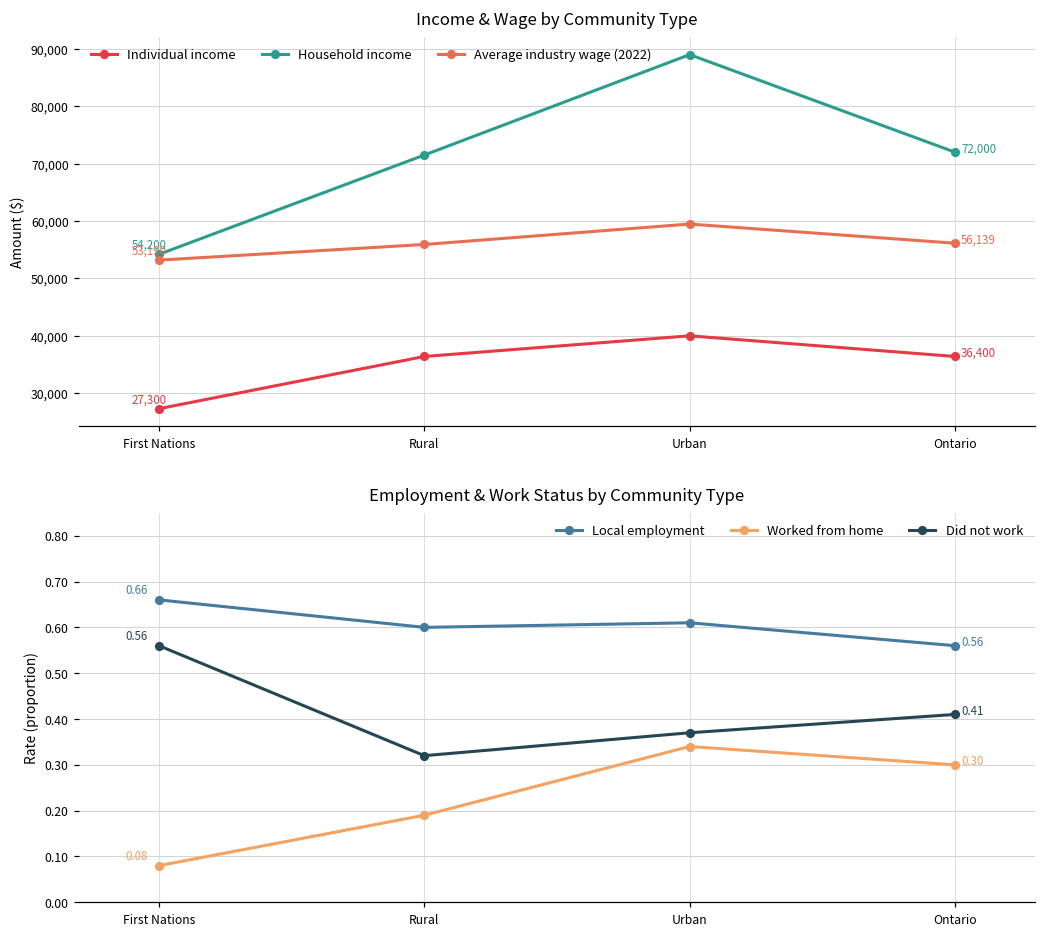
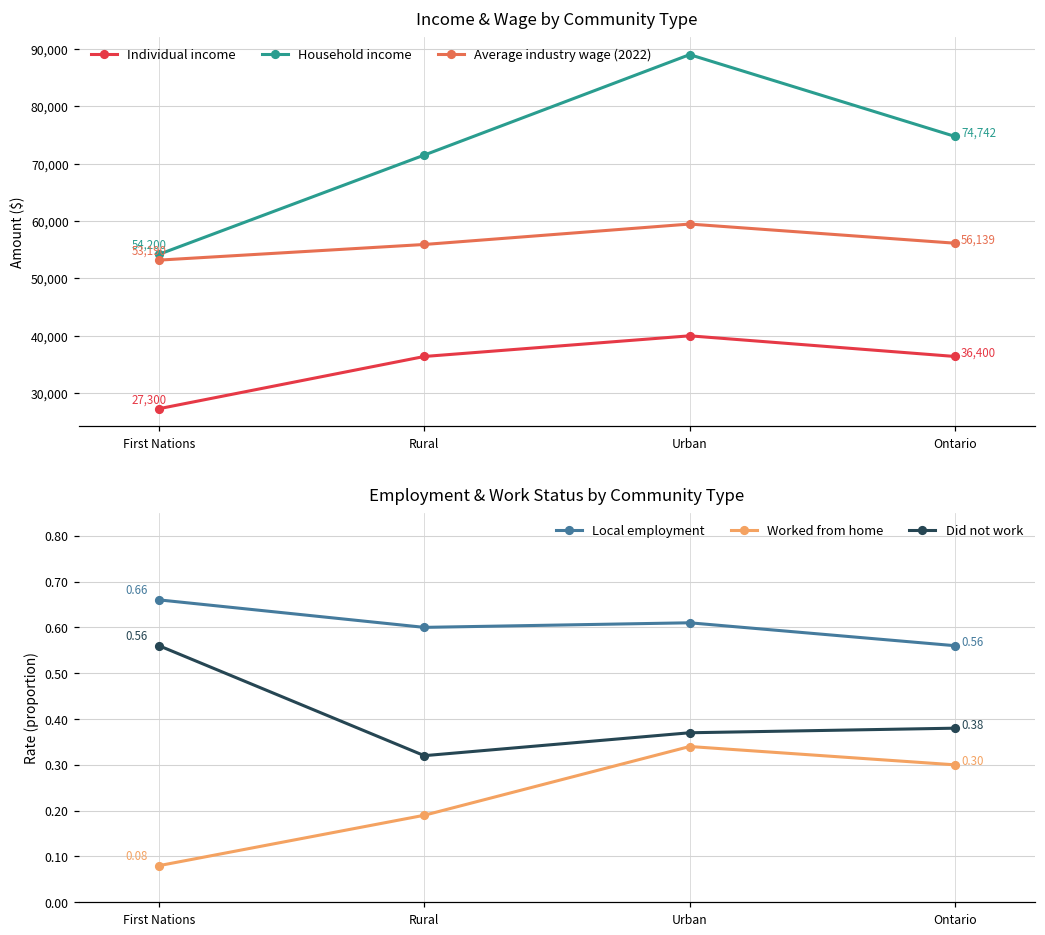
Income & Wage by Community Type, Household income, Ontario: 72,000 -> 74,742
Employment & Work Status by Community Type, Did not work, Ontario: 0.41 -> 0.38
